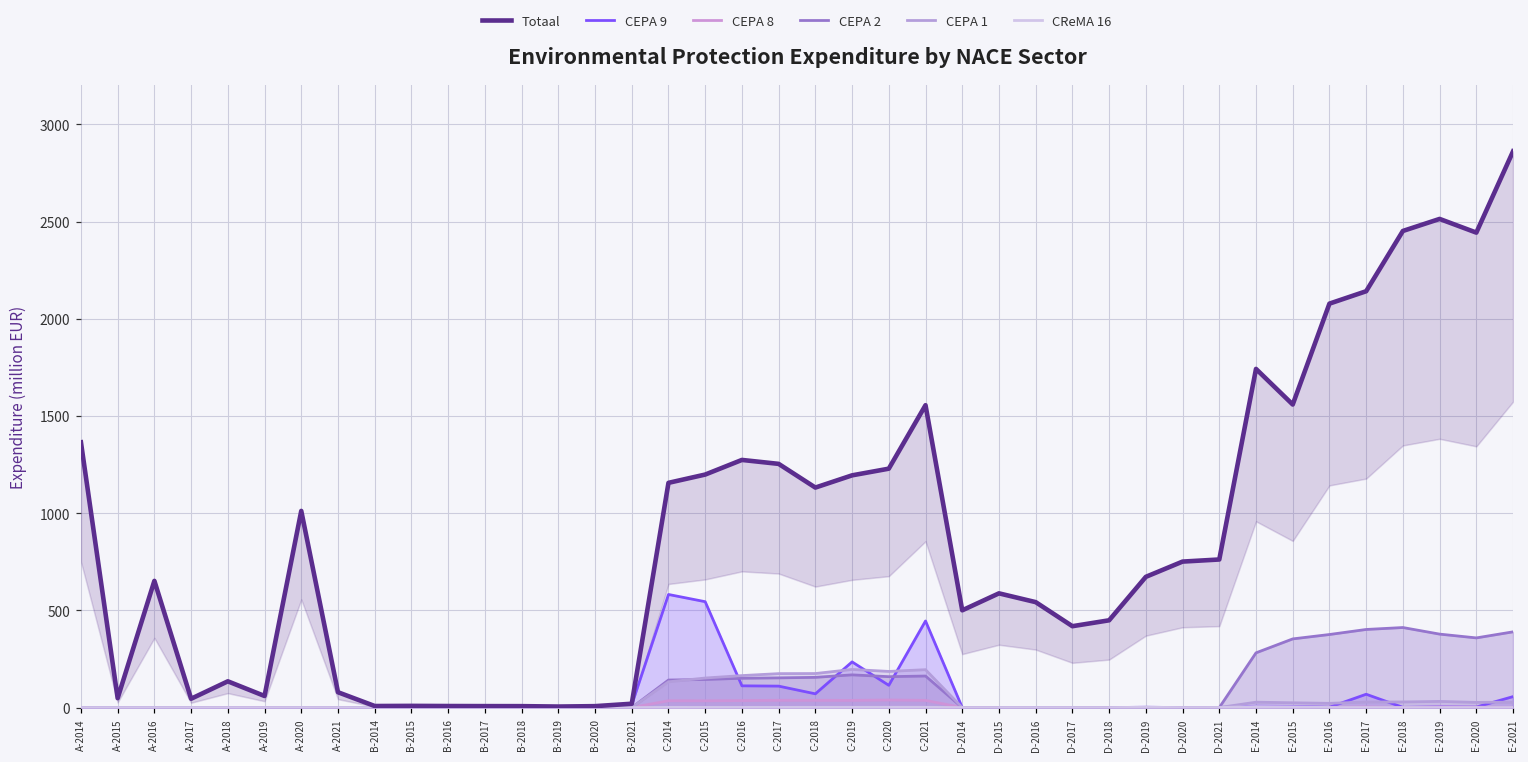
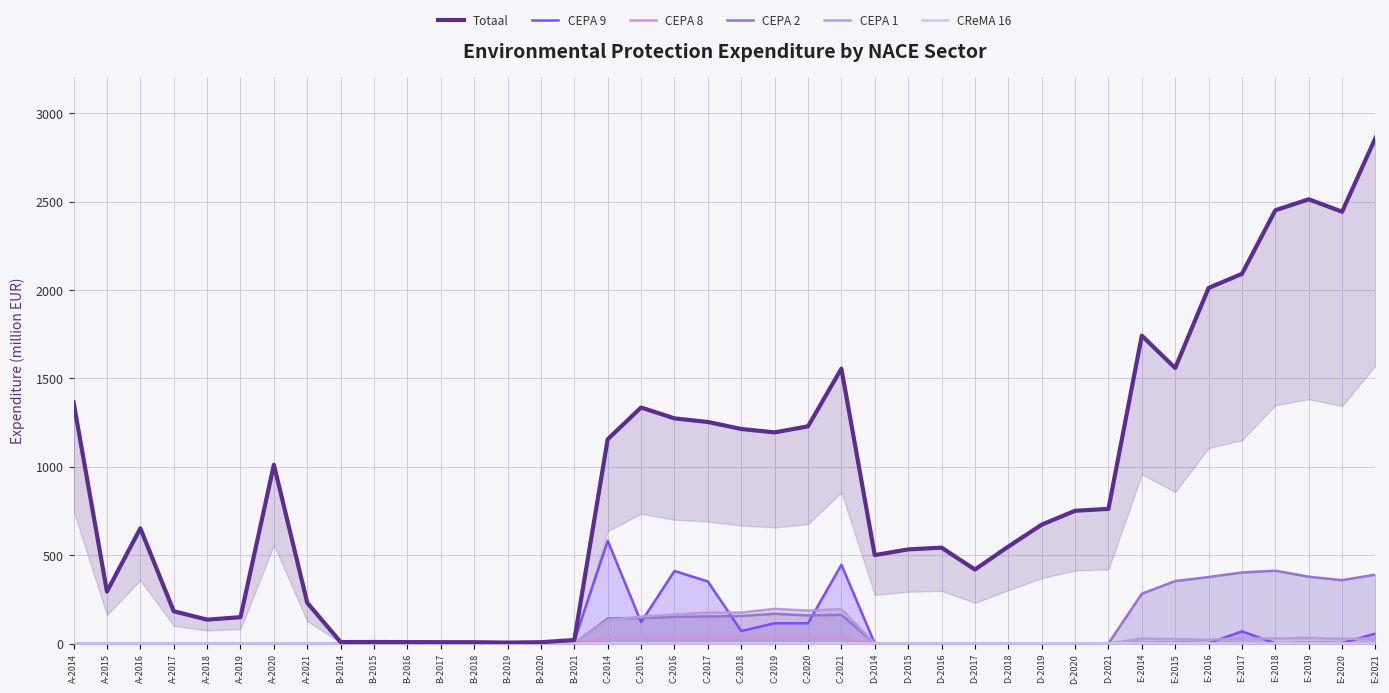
Totaal, A-2015: 50 -> 290
Totaal, A-2017: 50 -> 180
Totaal, A-2019: 60 -> 150
Totaal, A-2021: 80 -> 230
Totaal, C-2015: 1200 -> 1340
CEPA 9, C-2015: 540 -> 120
CEPA 9, C-2016: 110 -> 410
CEPA 9, C-2017: 110 -> 350
Totaal, C-2018: 1130 -> 1210
CEPA 9, C-2019: 240 -> 110
Totaal, D-2015: 590 -> 530
Totaal, D-2018: 450 -> 550
Totaal, E-2016: 2080 -> 2010
Totaal, E-2017: 2140 -> 2090
